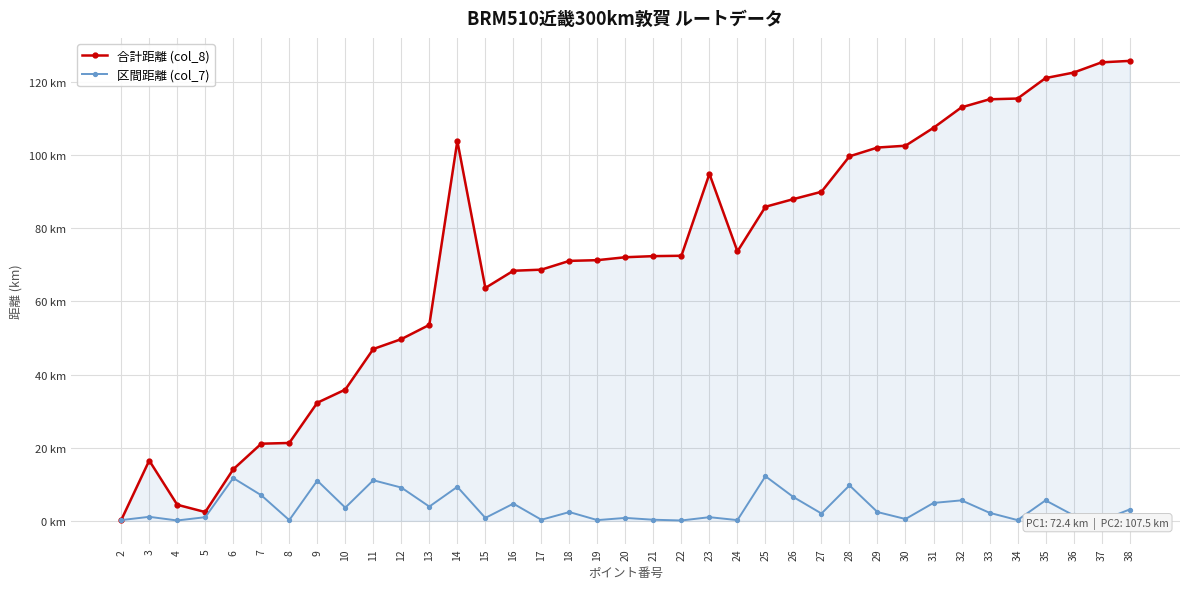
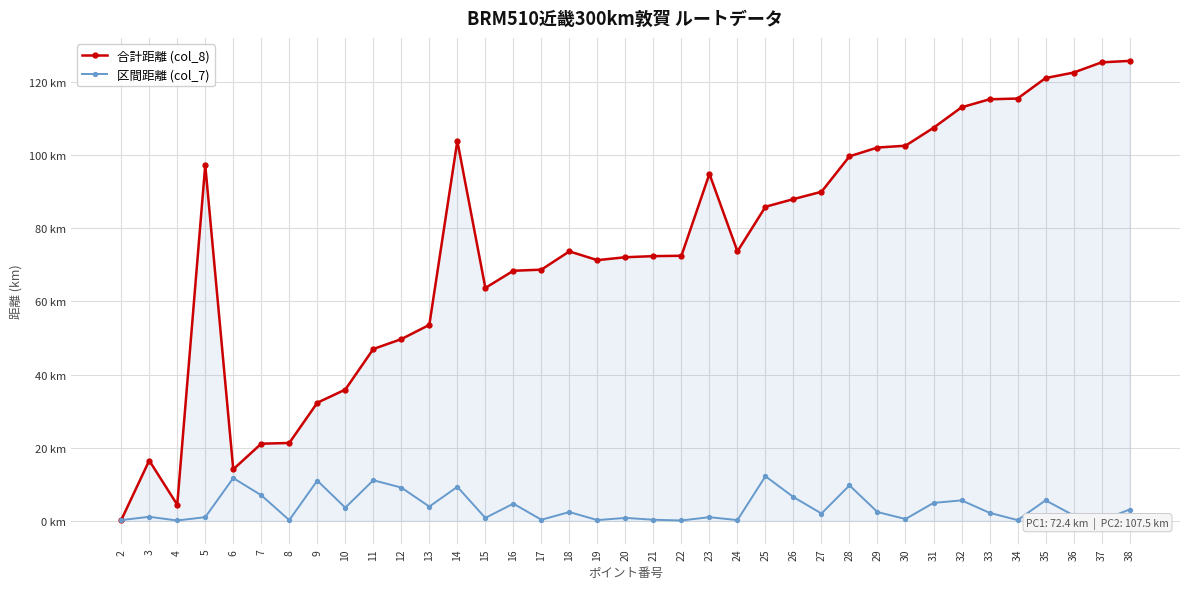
合計距離 (col_8), 5: 2 km -> 97 km
合計距離 (col_8), 18: 71 km -> 74 km
